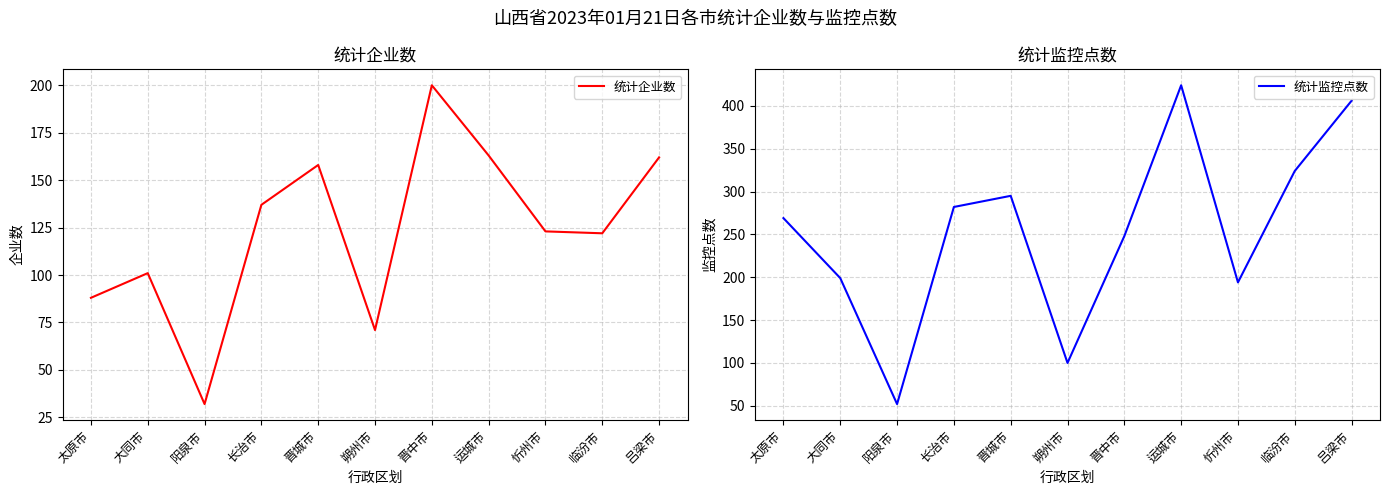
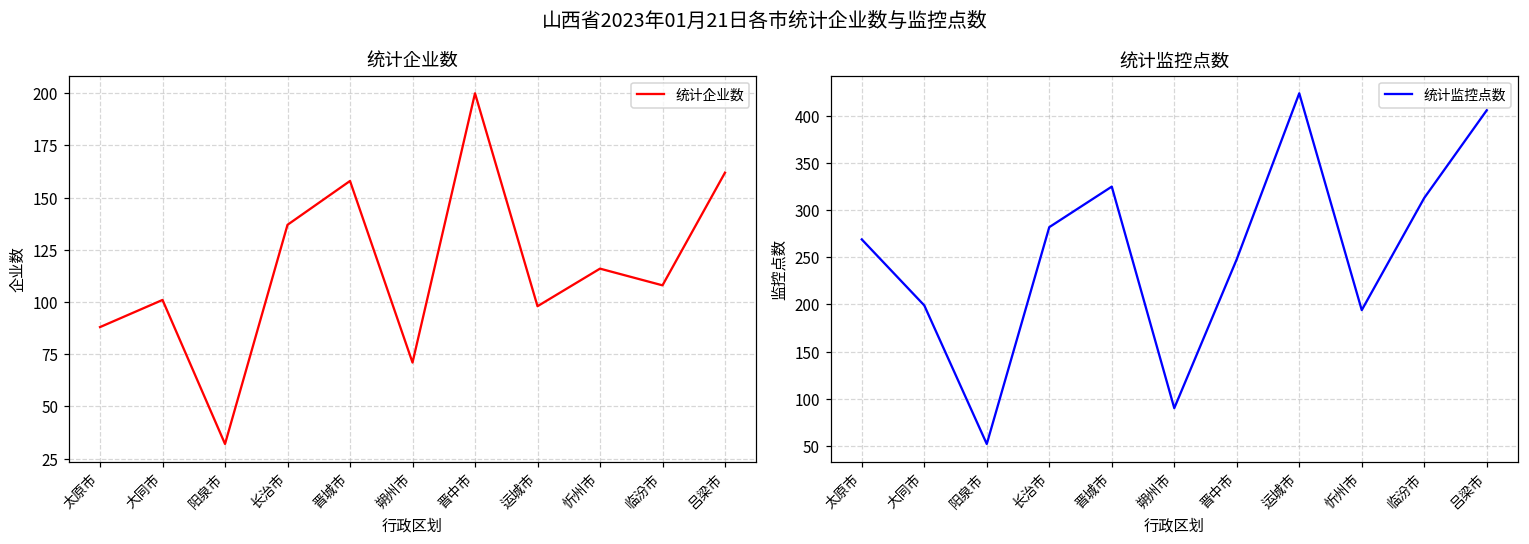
统计企业数, 运城市: 163 -> 98
统计企业数, 忻州市: 123 -> 116
统计企业数, 临汾市: 122 -> 108
统计监控点数, 晋城市: 300 -> 330
统计监控点数, 朔州市: 100 -> 90
统计监控点数, 临汾市: 320 -> 310
